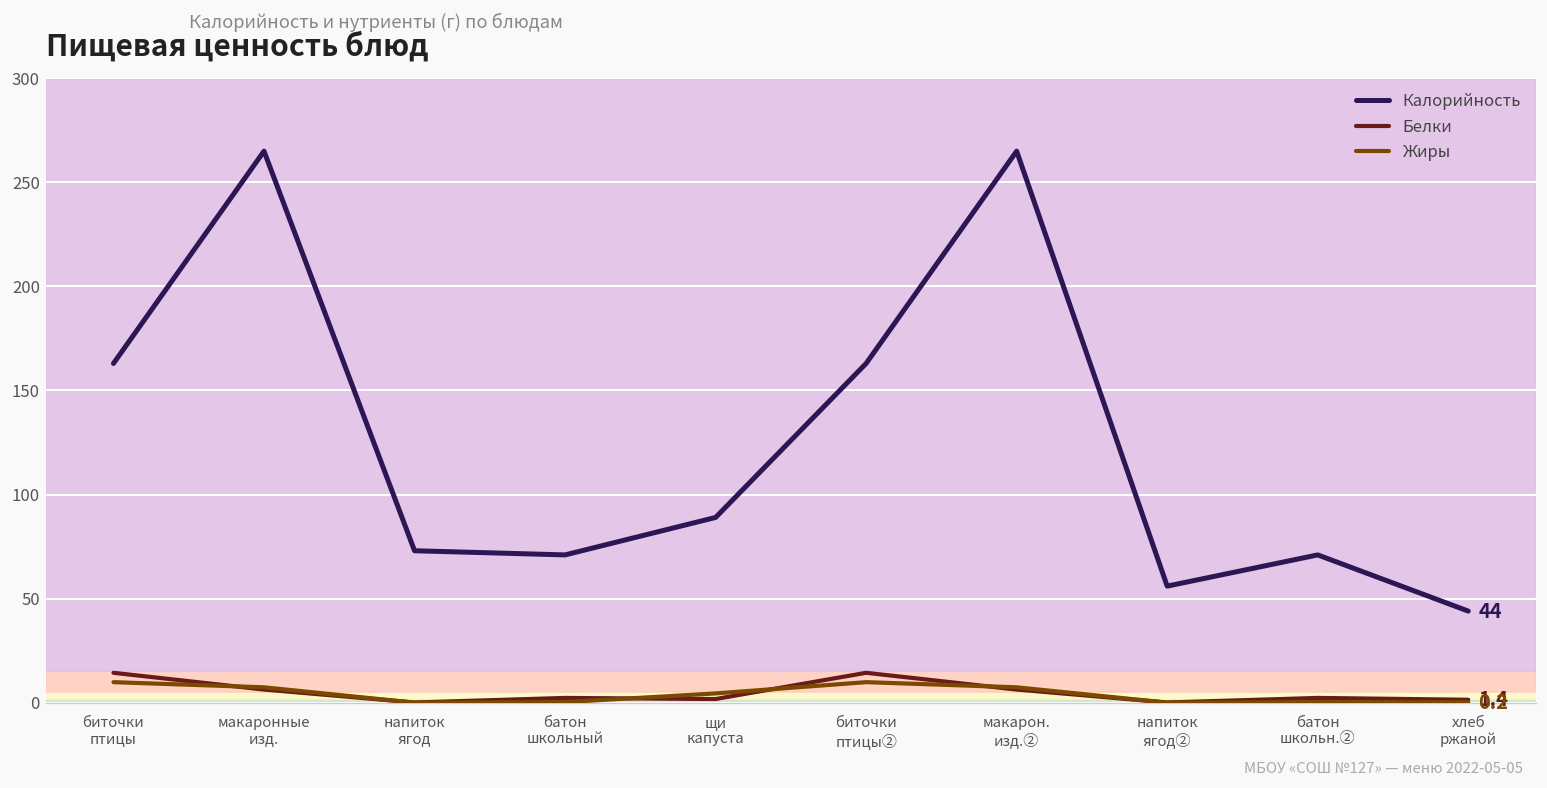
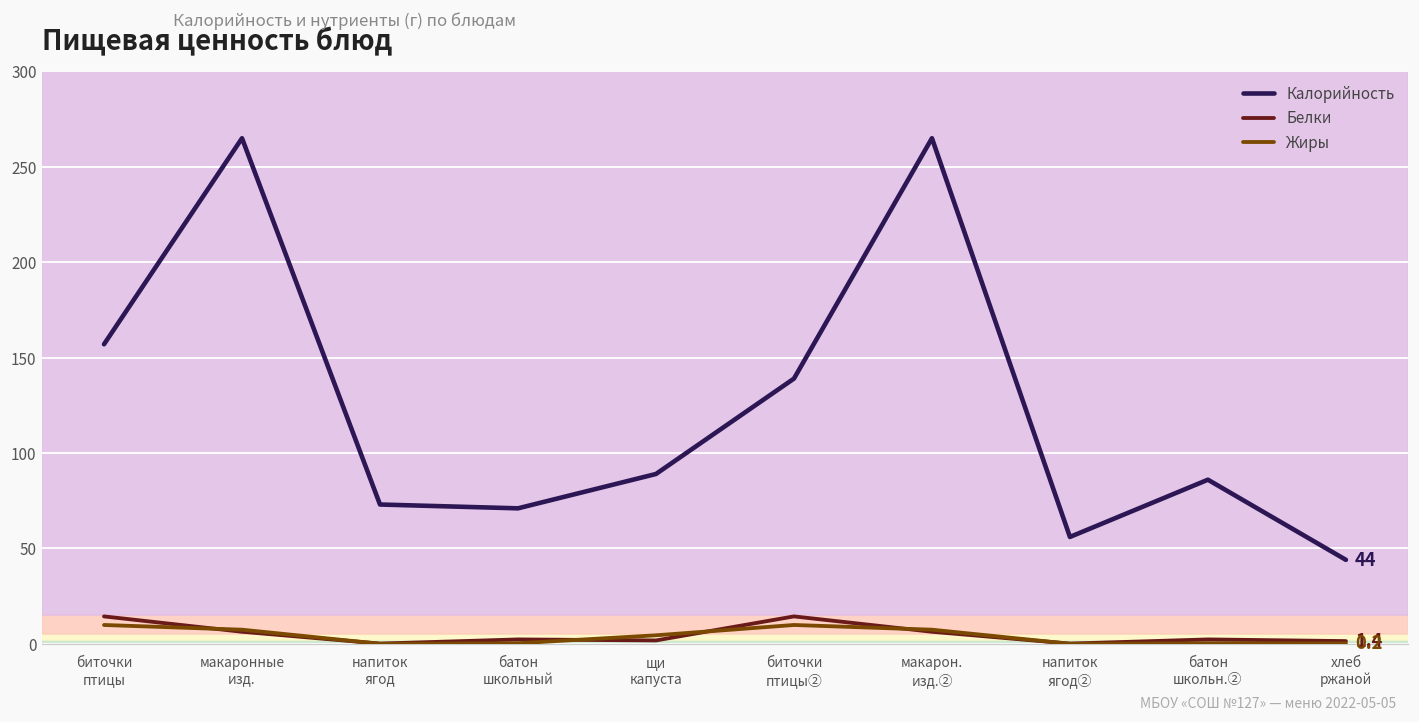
Калорийность, биточки птицы: 163 -> 157
Калорийность, биточки птицы②: 163 -> 139
Калорийность, батон школьн.②: 71 -> 86
